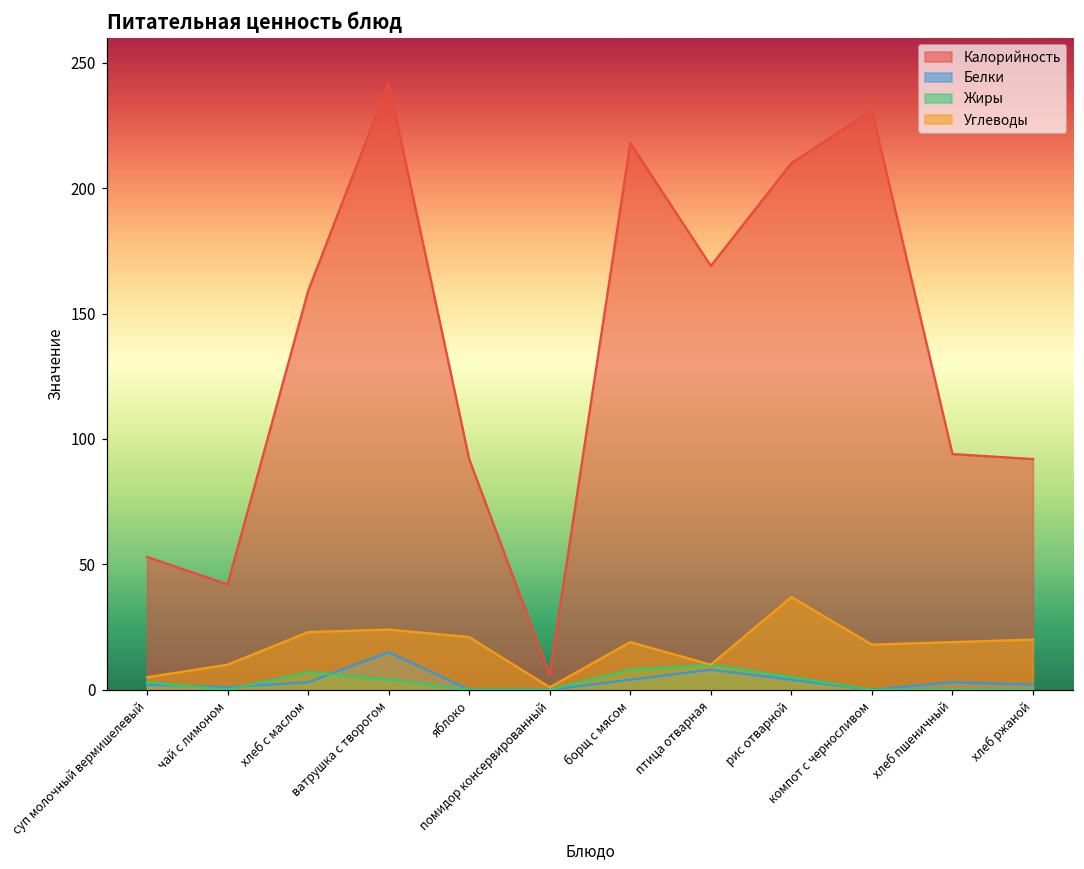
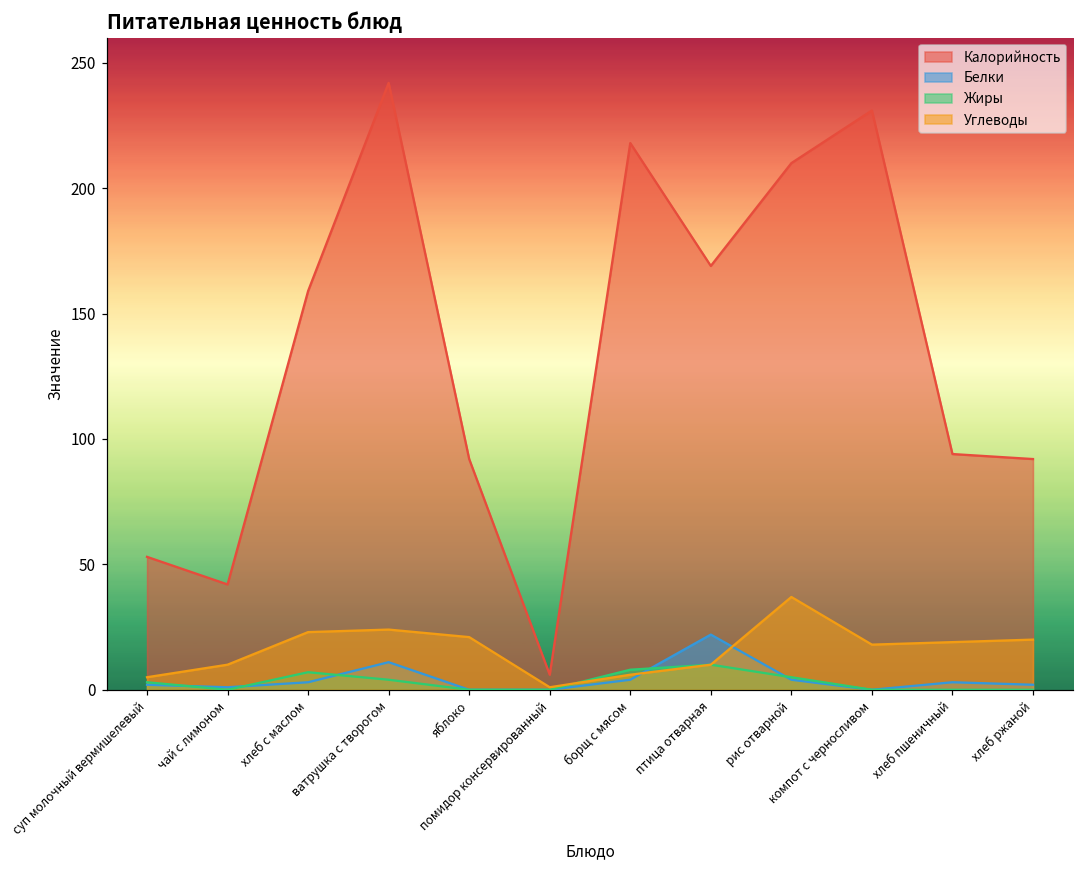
Белки, ватрушка с творогом: 15 -> 11
Углеводы, борщ с мясом: 19 -> 6
Белки, птица отварная: 8 -> 22
